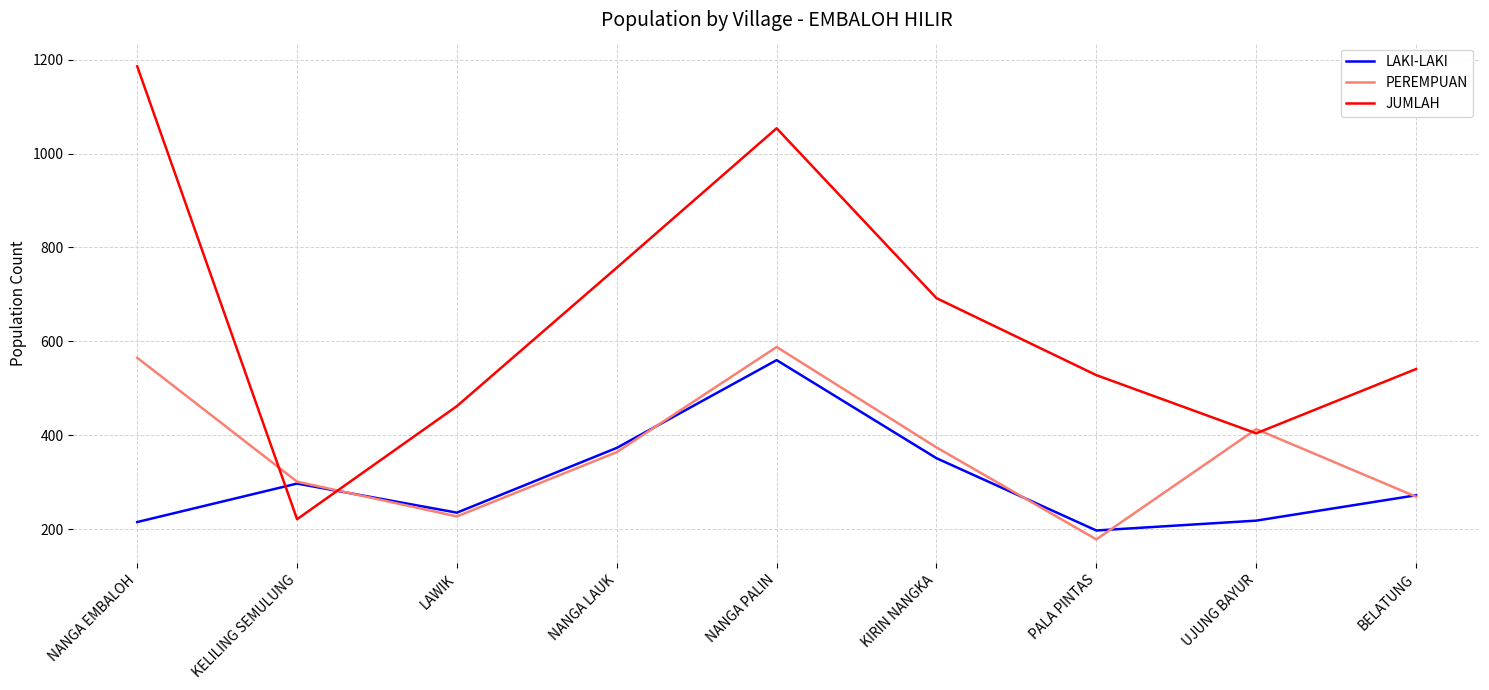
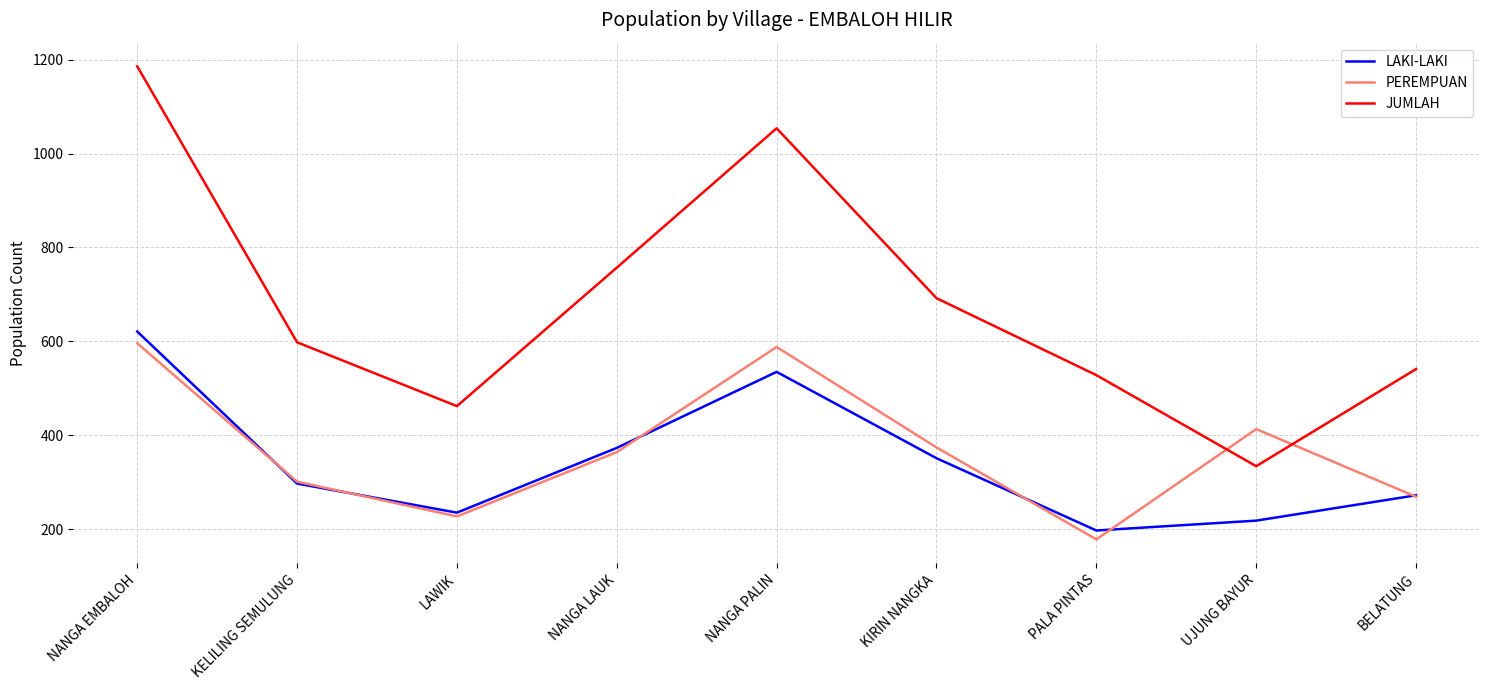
LAKI-LAKI, NANGA EMBALOH: 220 -> 620
PEREMPUAN, NANGA EMBALOH: 570 -> 600
JUMLAH, KELILING SEMULUNG: 220 -> 600
LAKI-LAKI, NANGA PALIN: 560 -> 540
JUMLAH, UJUNG BAYUR: 400 -> 330
